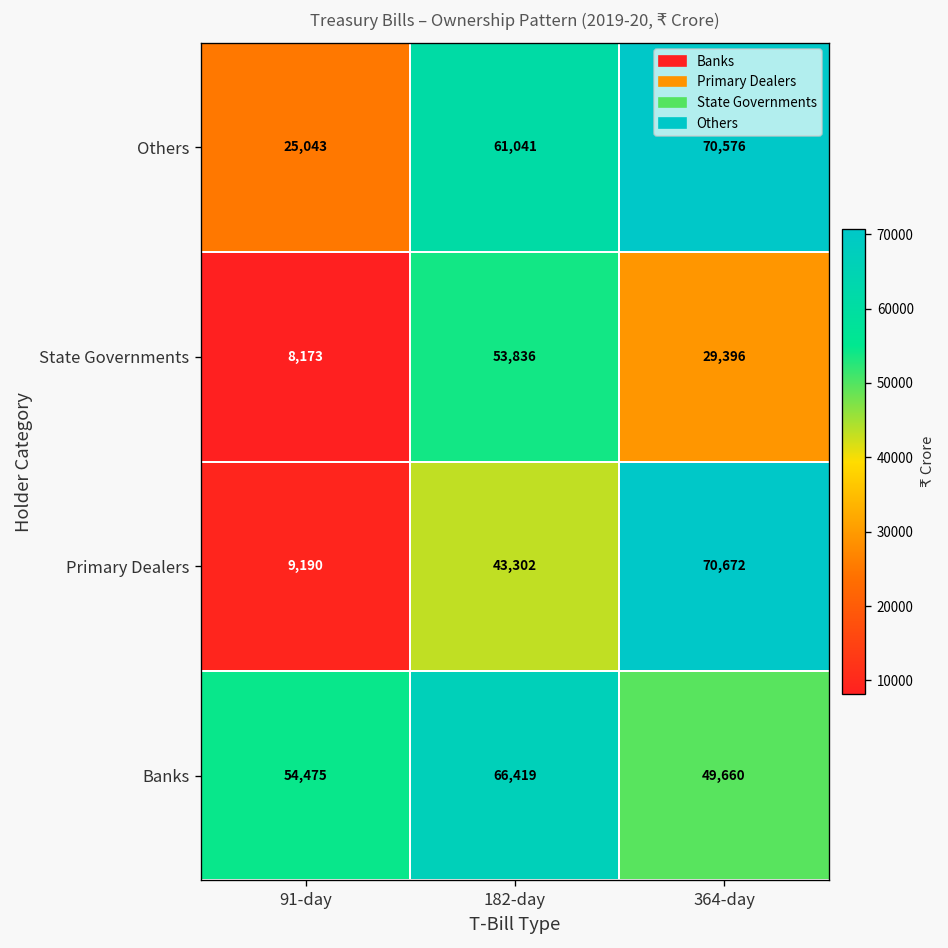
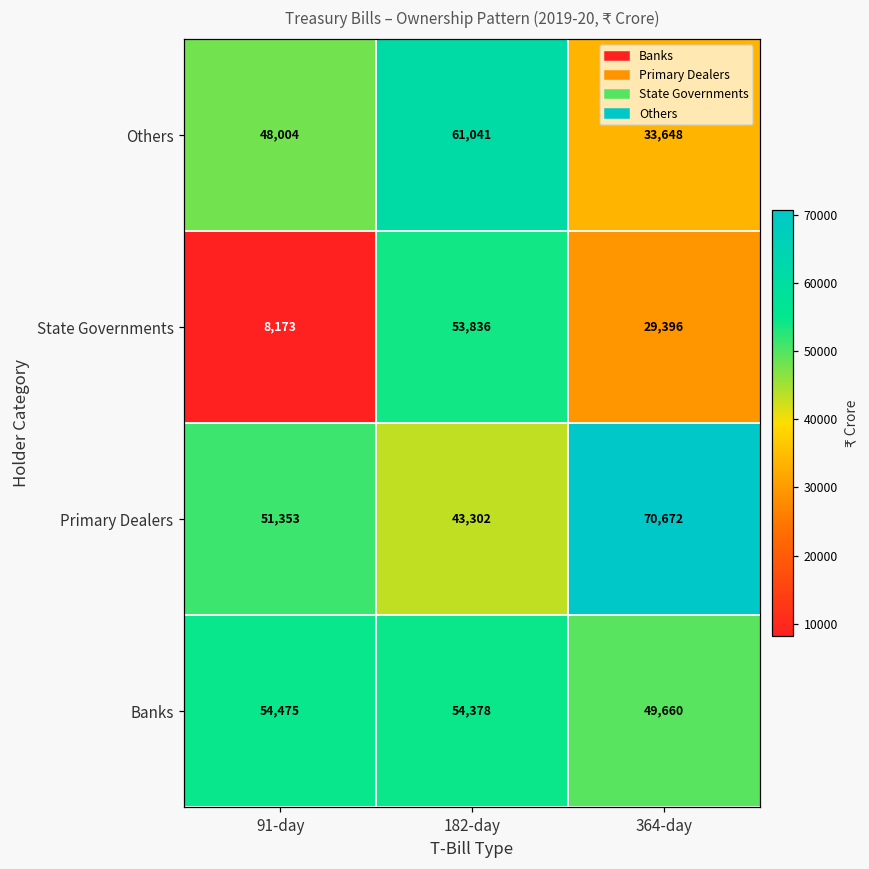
Others, 91-day: 25,043 -> 48,004
Others, 364-day: 70,576 -> 33,648
Primary Dealers, 91-day: 9,190 -> 51,353
Banks, 182-day: 66,419 -> 54,378
